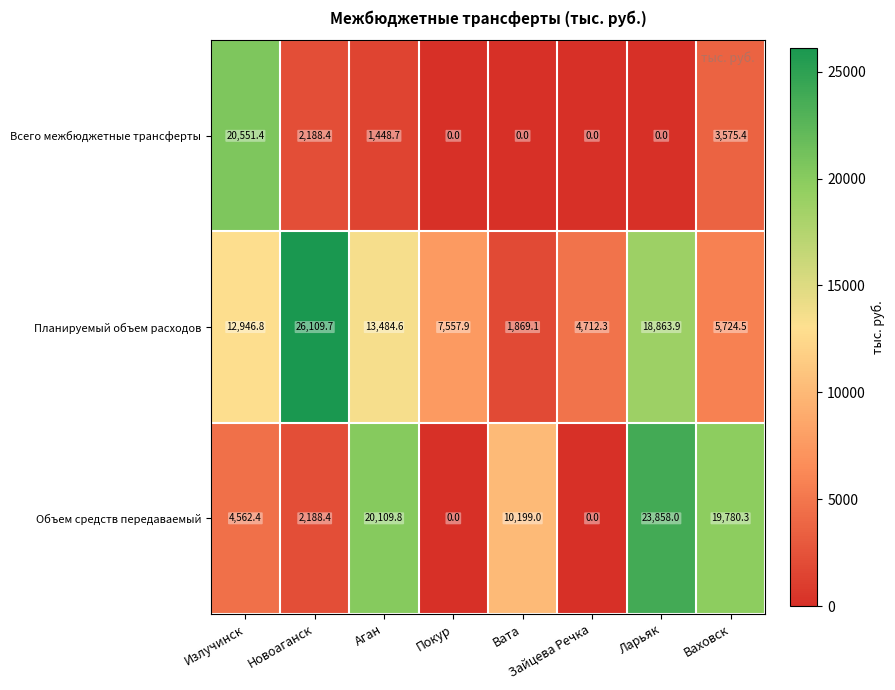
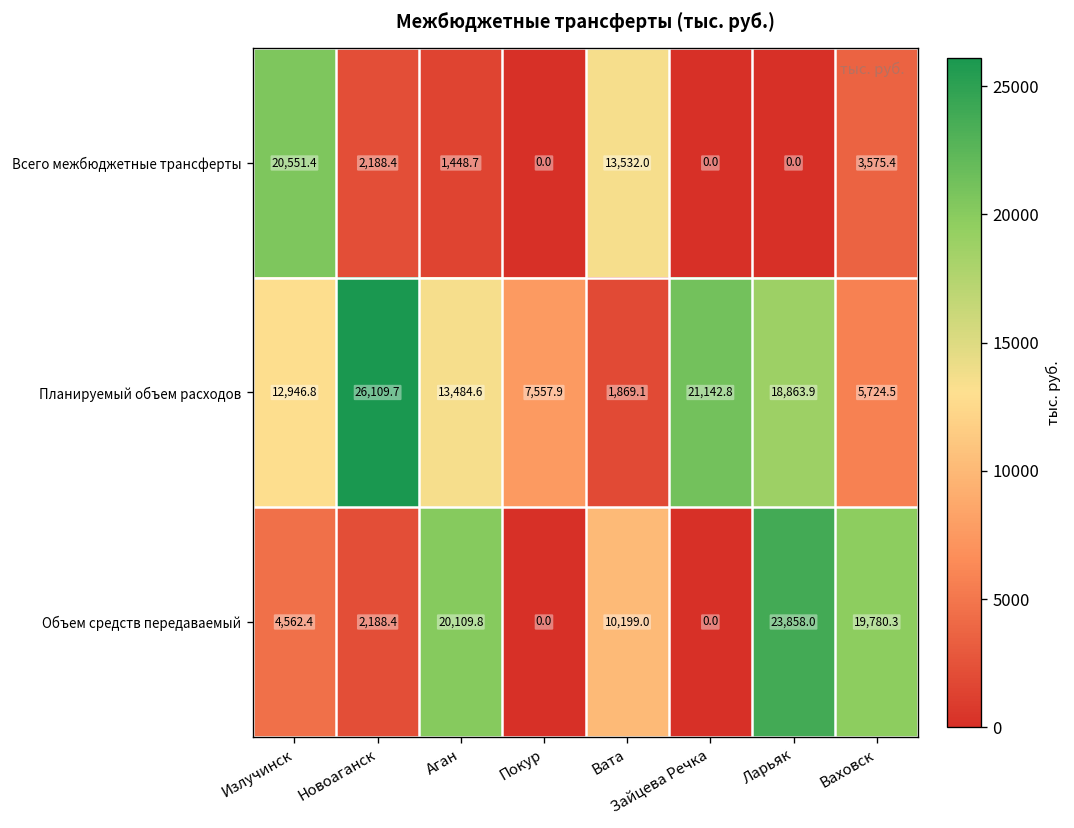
Всего межбюджетные трансферты, Вата: 0.0 -> 13,532.0
Планируемый объем расходов, Зайцева Речка: 4,712.3 -> 21,142.8
